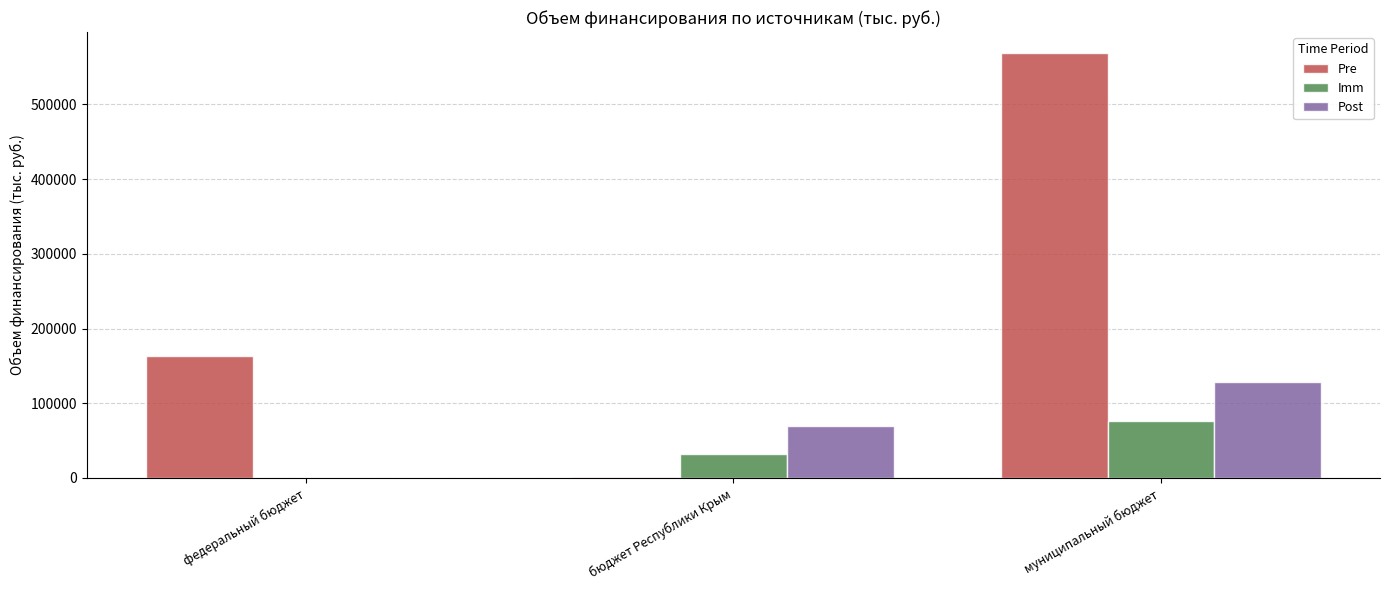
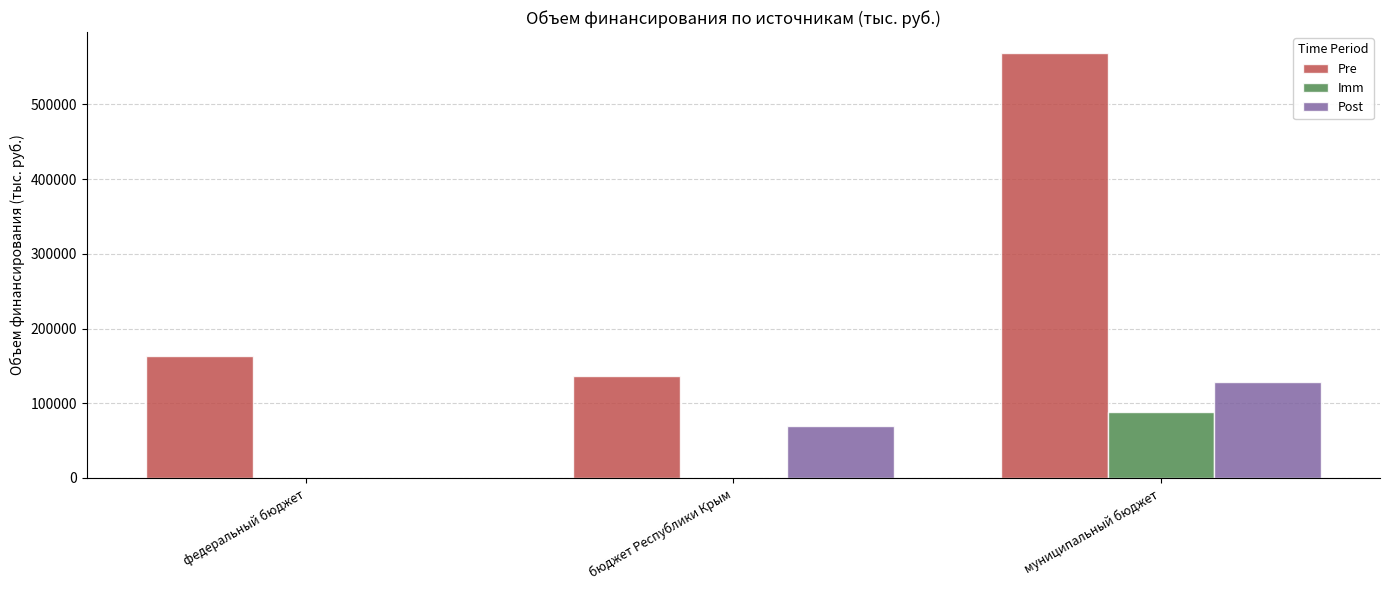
Pre, бюджет Республики Крым: 0 -> 140000
Imm, бюджет Республики Крым: 30000 -> 0
Imm, муниципальный бюджет: 80000 -> 90000
